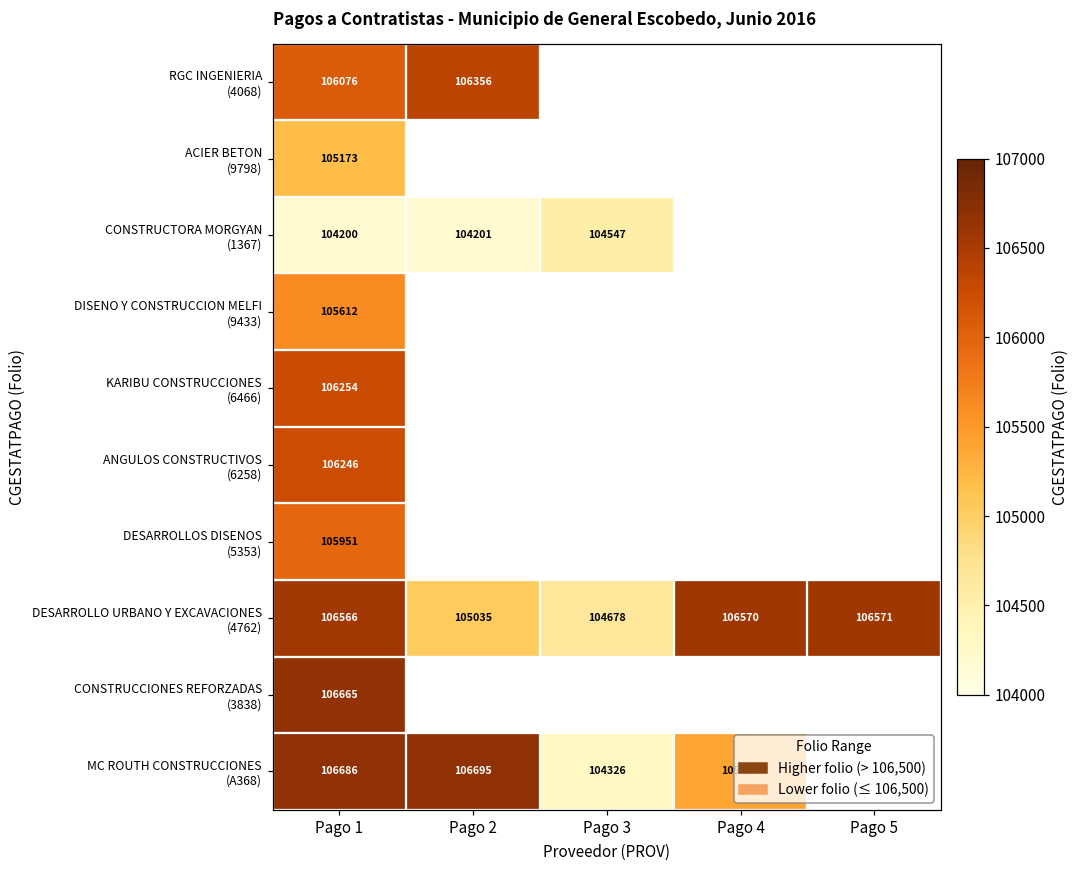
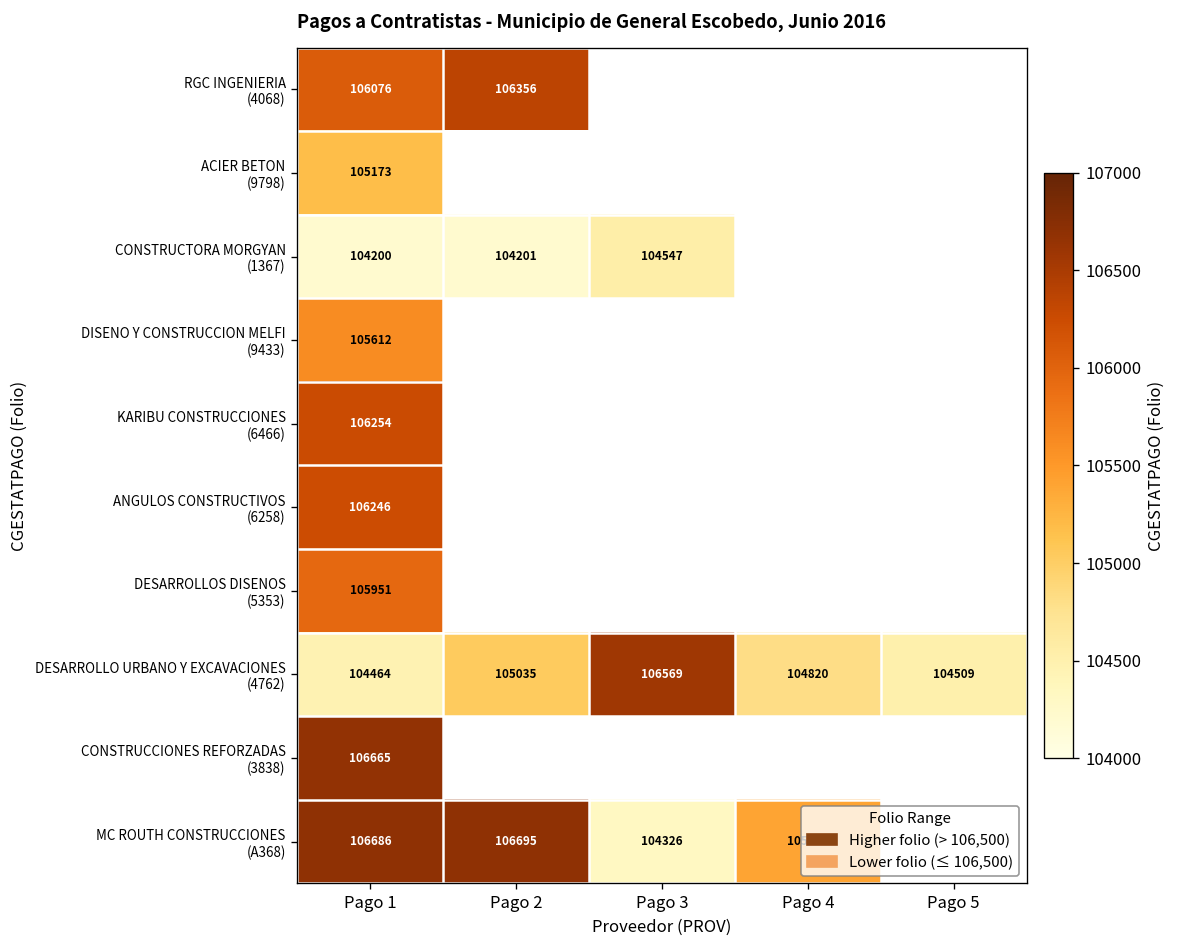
DESARROLLO URBANO Y EXCAVACIONES (4762), Pago 1: 106566 -> 104464
DESARROLLO URBANO Y EXCAVACIONES (4762), Pago 3: 104678 -> 106569
DESARROLLO URBANO Y EXCAVACIONES (4762), Pago 4: 106570 -> 104820
DESARROLLO URBANO Y EXCAVACIONES (4762), Pago 5: 106571 -> 104509
